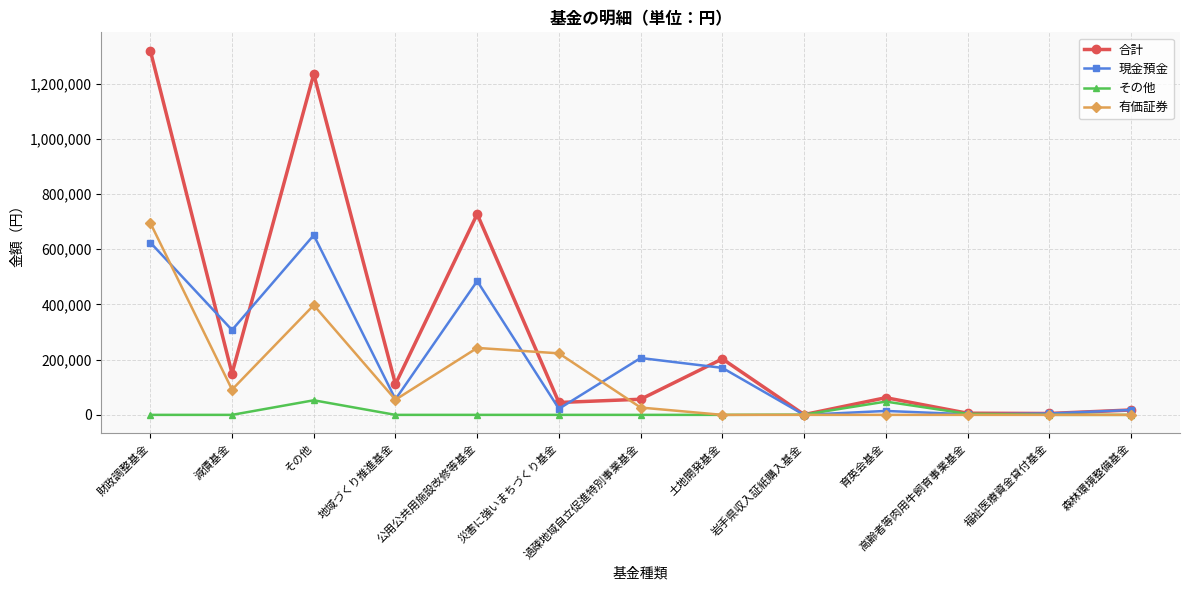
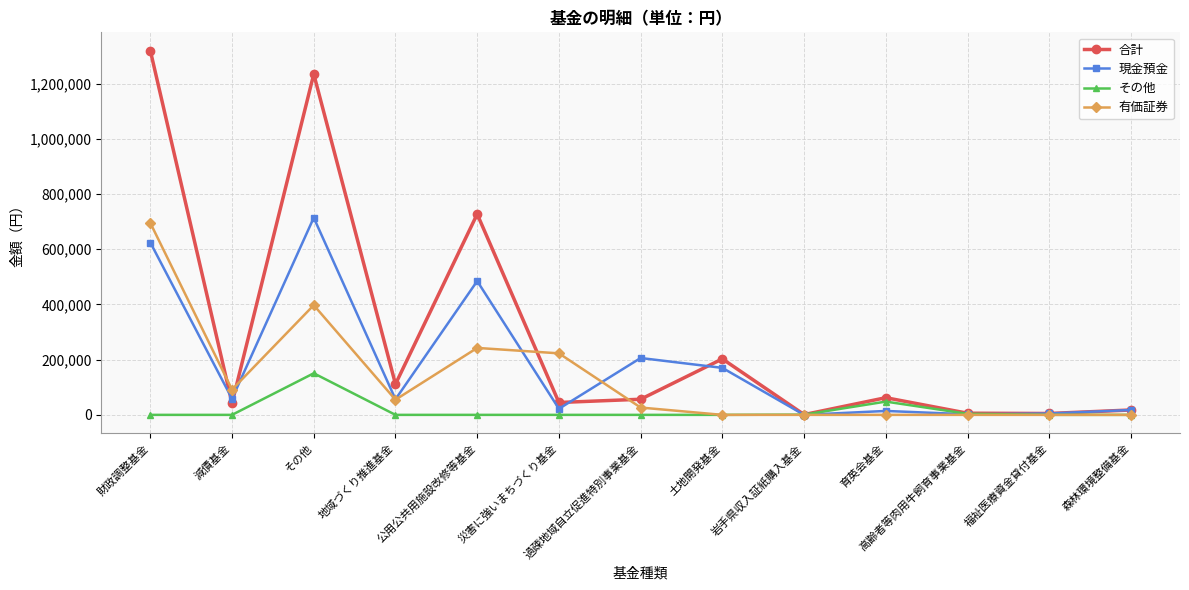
合計, 減債基金: 150,000 -> 40,000
現金預金, 減債基金: 310,000 -> 60,000
現金預金, その他: 650,000 -> 710,000
その他, その他: 50,000 -> 150,000
